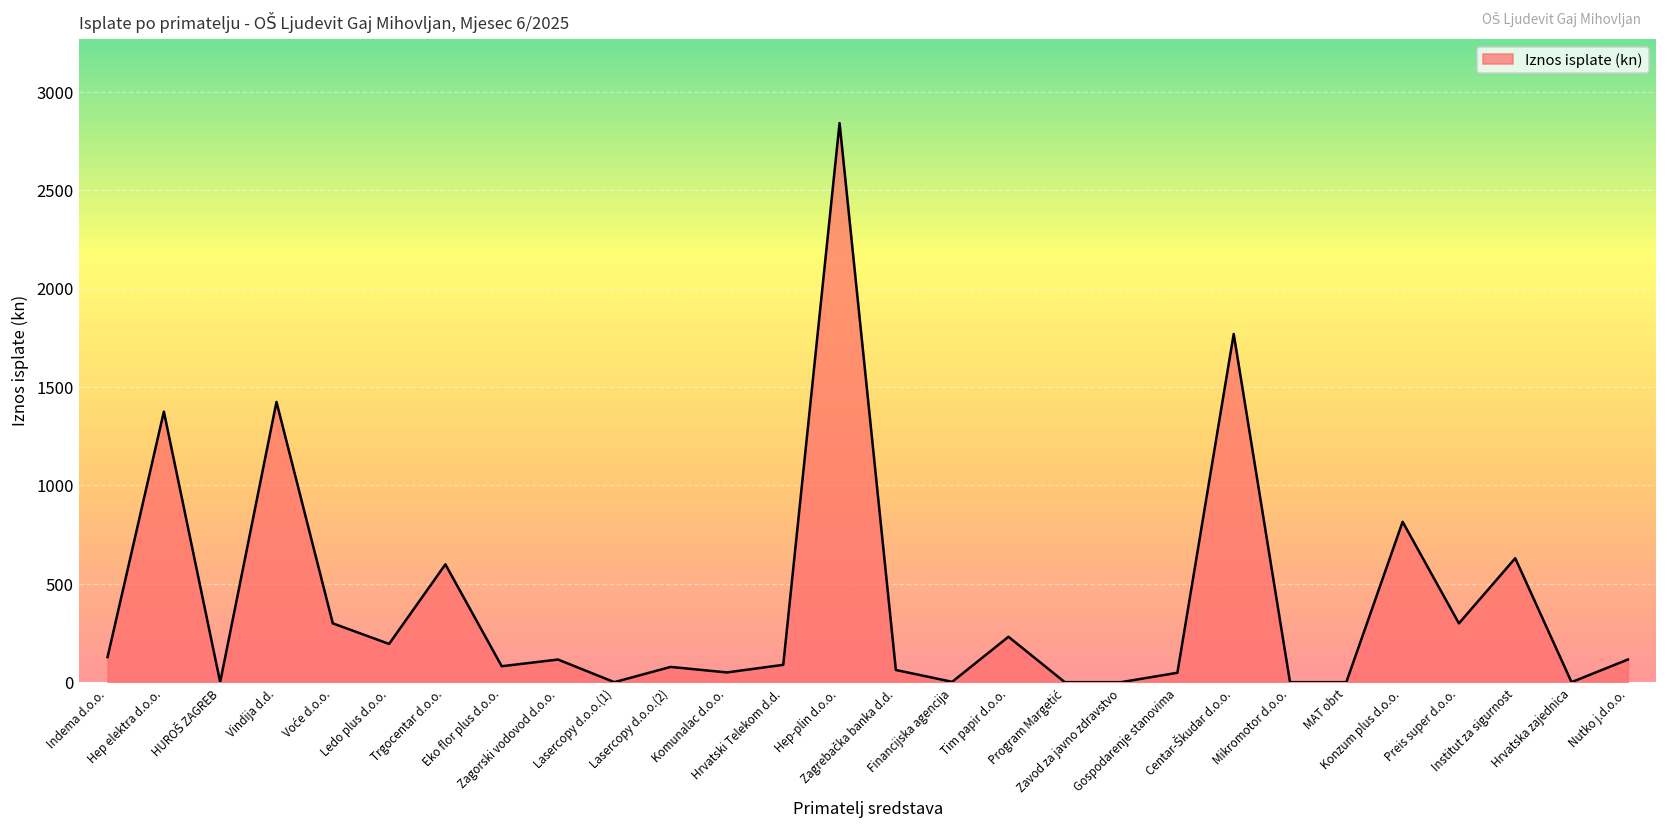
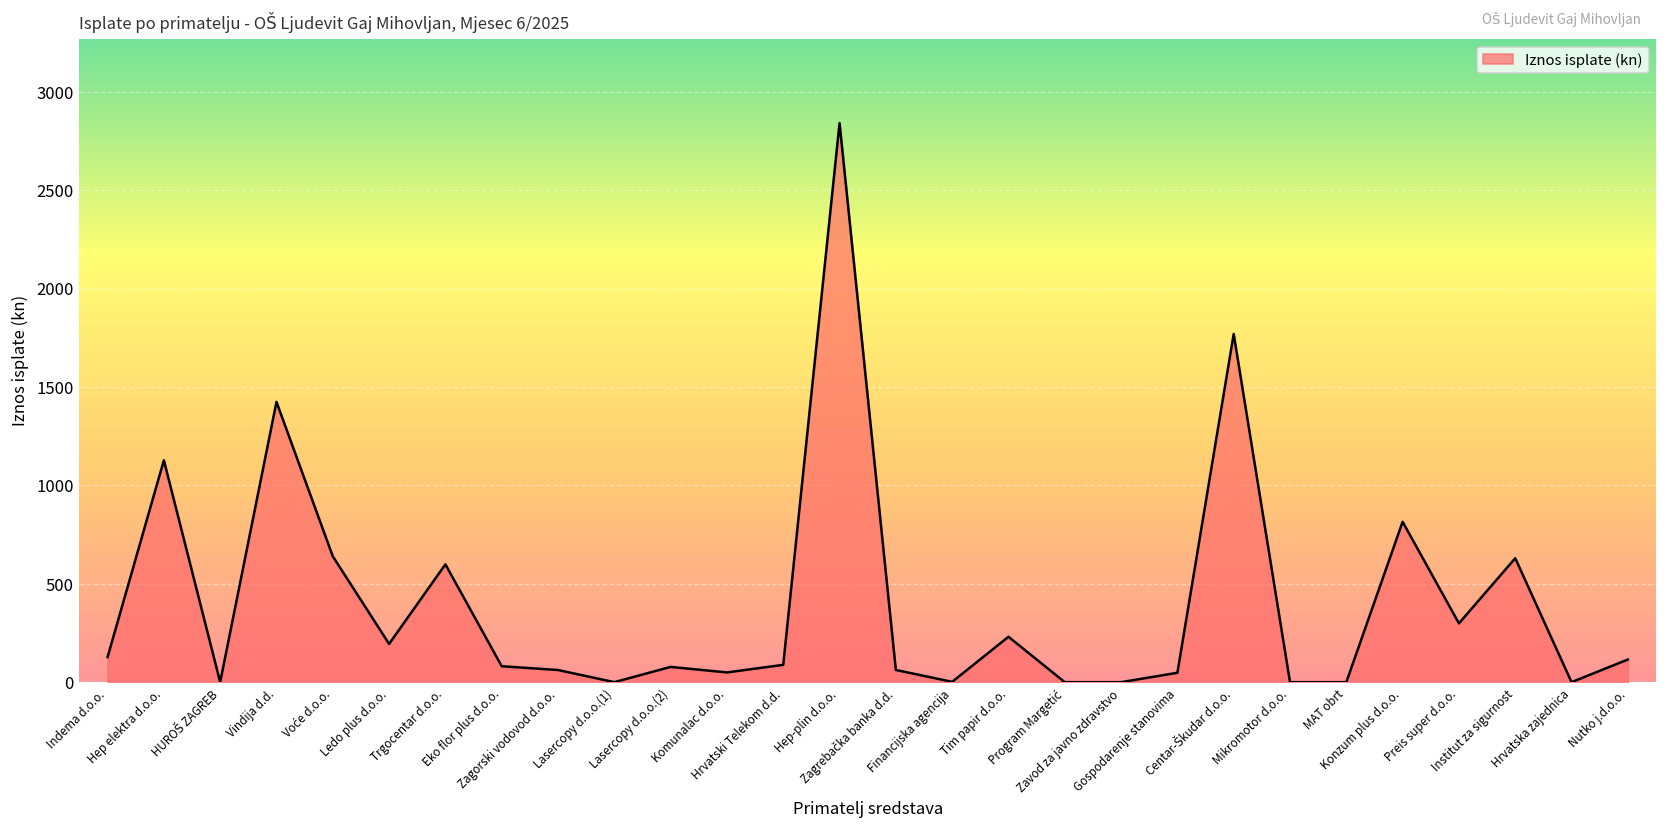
Hep elektra d.o.o.: 1380 -> 1130
Voće d.o.o.: 300 -> 640
Zagorski vodovod d.o.o.: 120 -> 60
